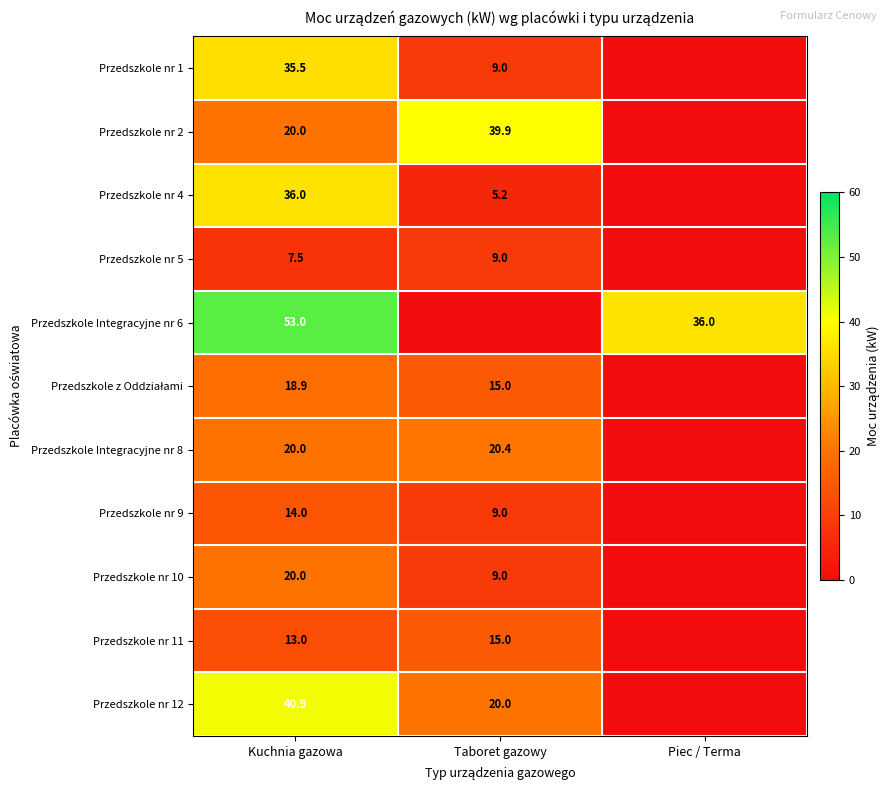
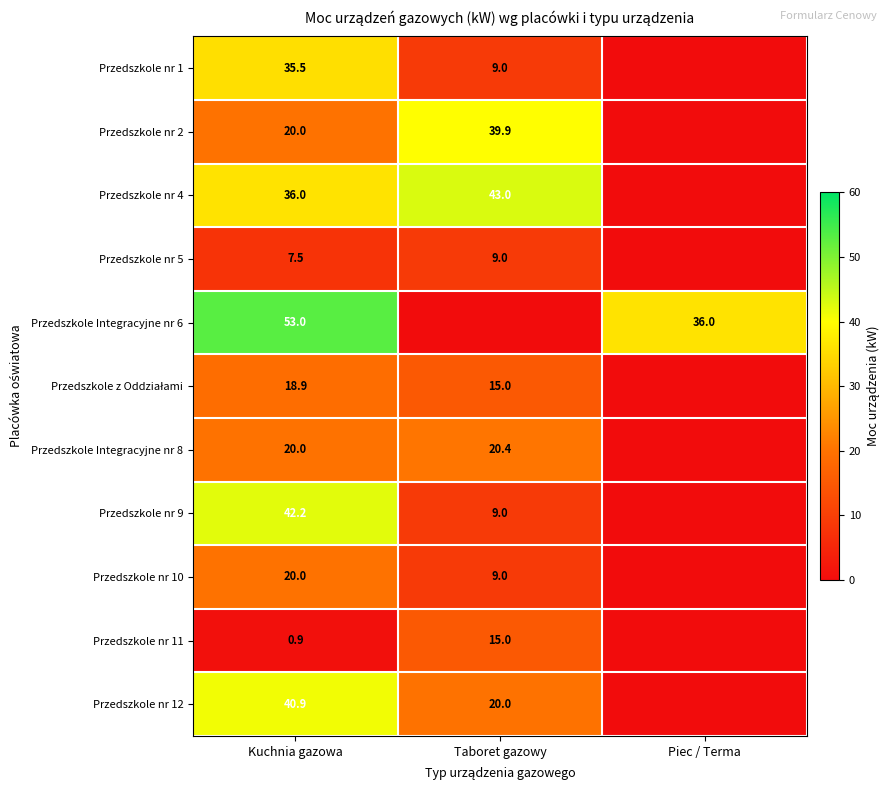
Przedszkole nr 4, Taboret gazowy: 5.2 -> 43.0
Przedszkole nr 9, Kuchnia gazowa: 14.0 -> 42.2
Przedszkole nr 11, Kuchnia gazowa: 13.0 -> 0.9
